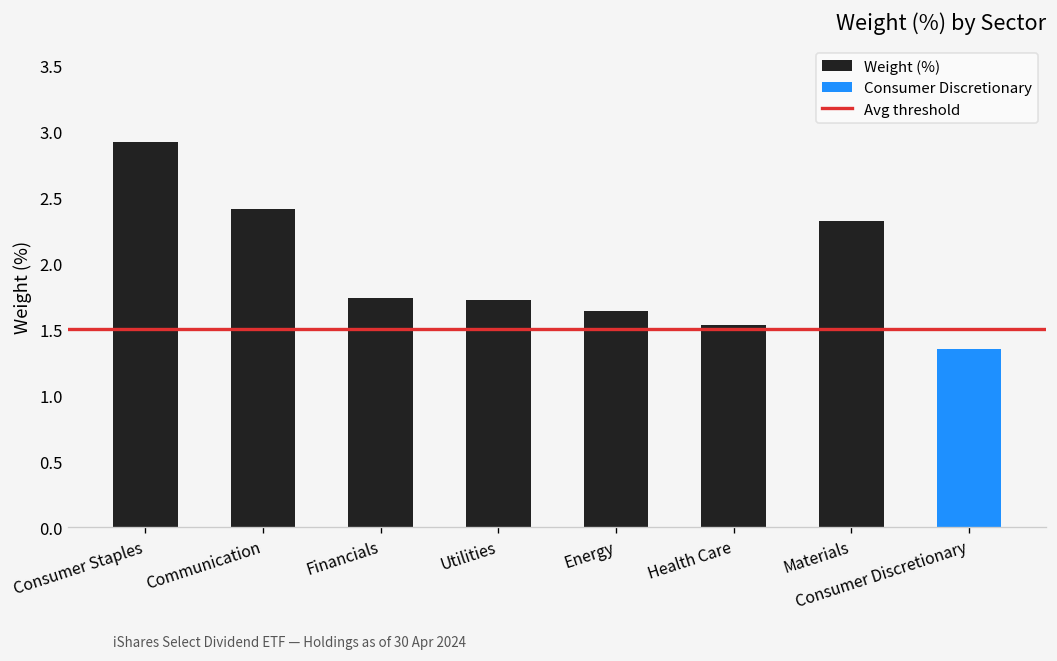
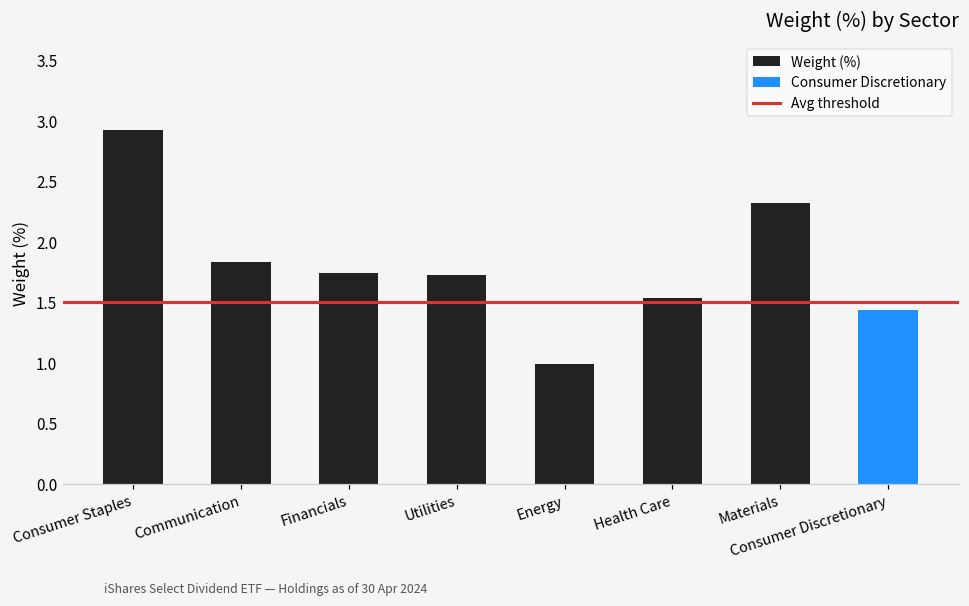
Communication: 2.41 -> 1.83
Energy: 1.64 -> 0.99
Consumer Discretionary: 1.35 -> 1.43
